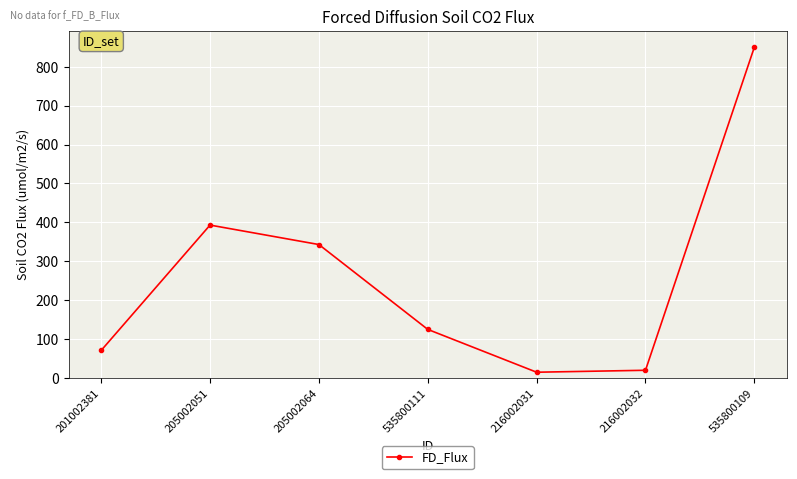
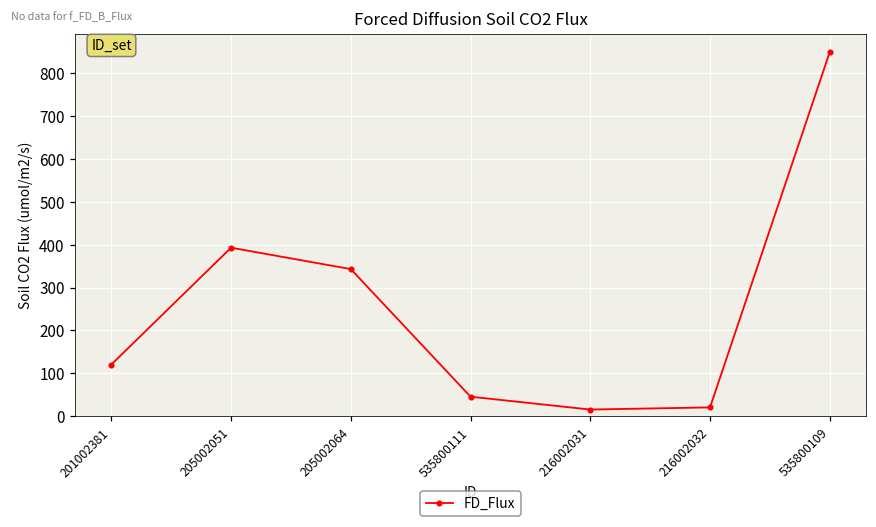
201002381: 70 -> 120
535800111: 130 -> 50
